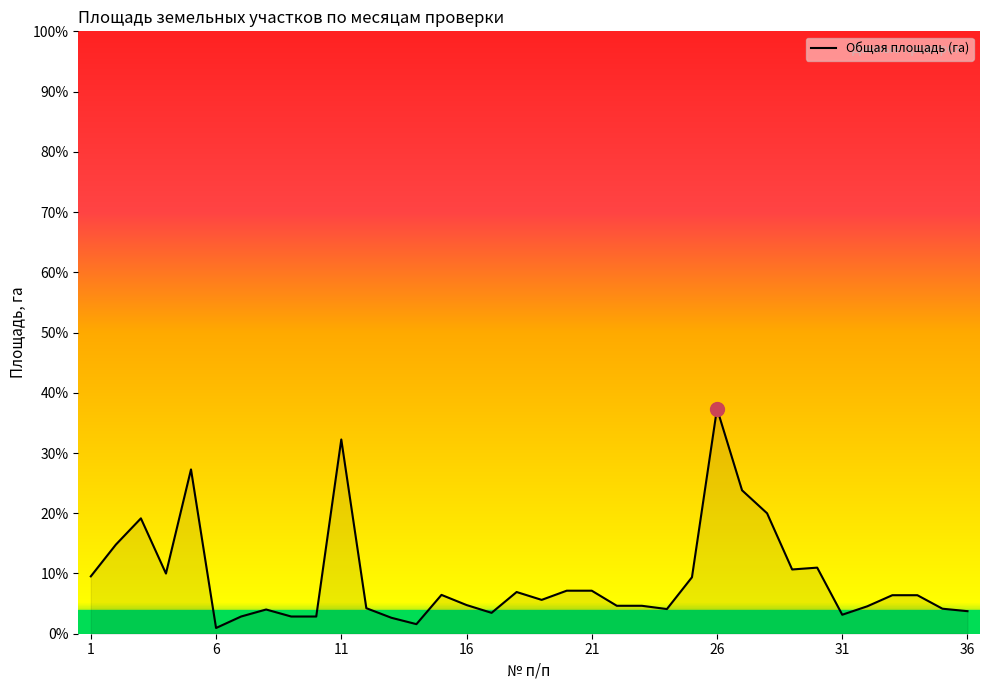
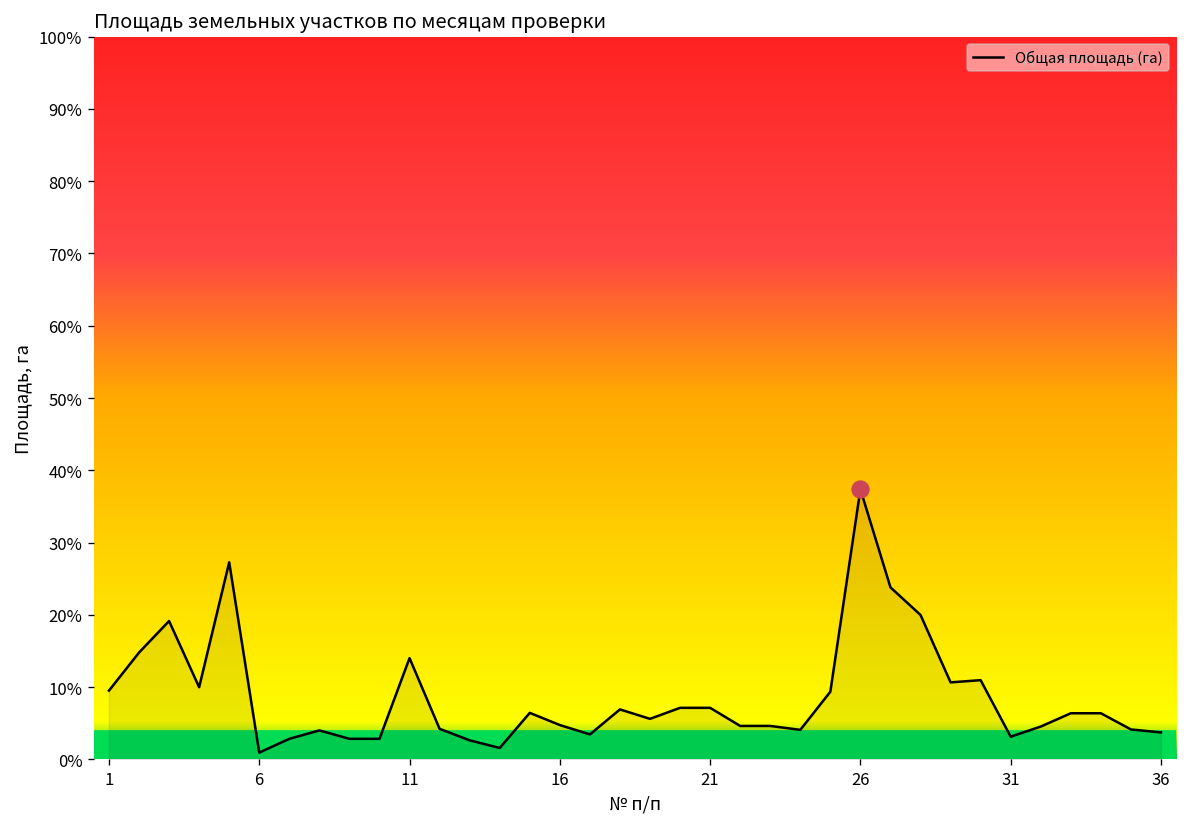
Общая площадь (га), 11: 32% -> 14%
